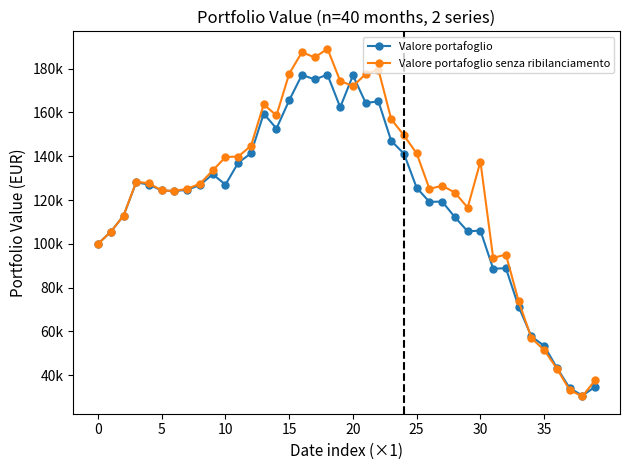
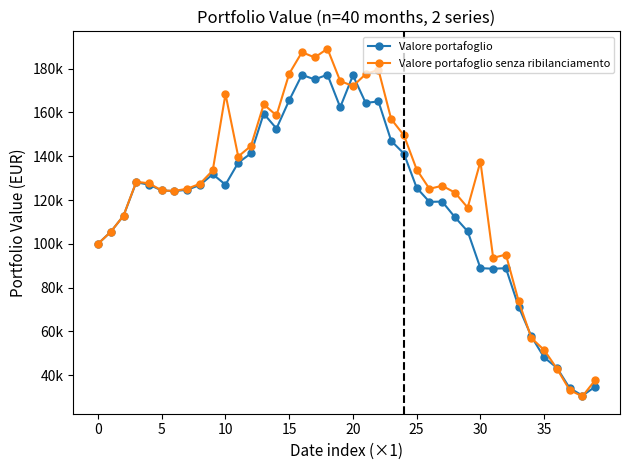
Valore portafoglio senza ribilanciamento, 10: 140000 -> 168000
Valore portafoglio senza ribilanciamento, 25: 141000 -> 134000
Valore portafoglio, 30: 106000 -> 89000
Valore portafoglio, 35: 53000 -> 48000
